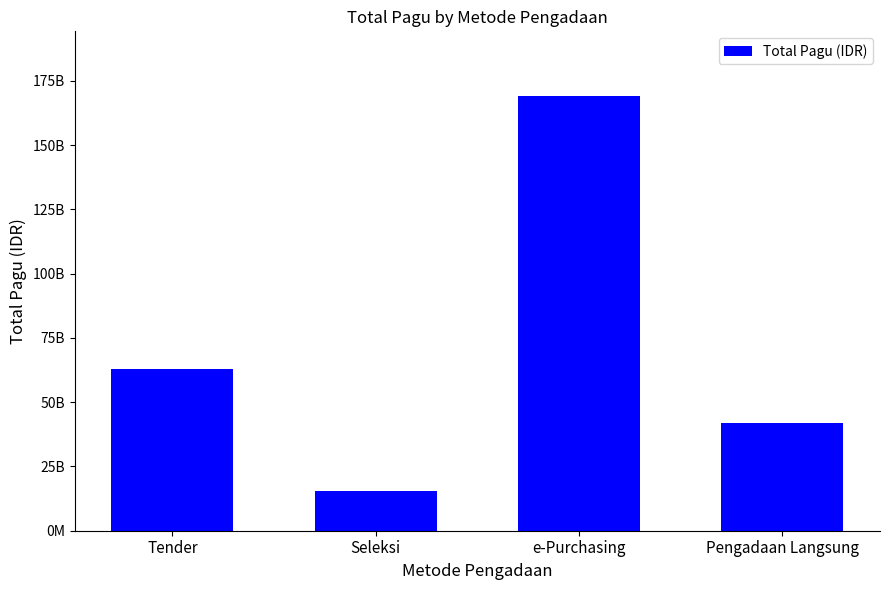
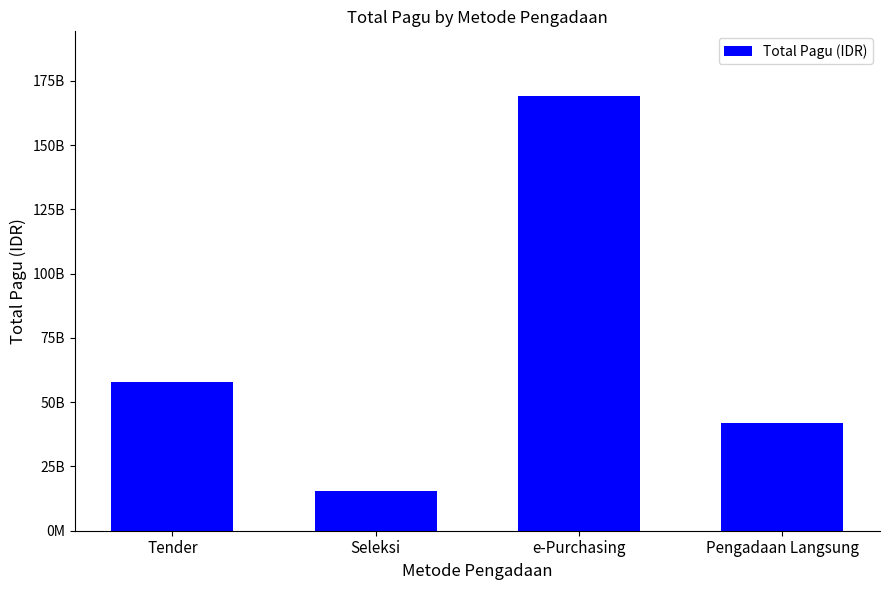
Tender: 63000000000 -> 58000000000
